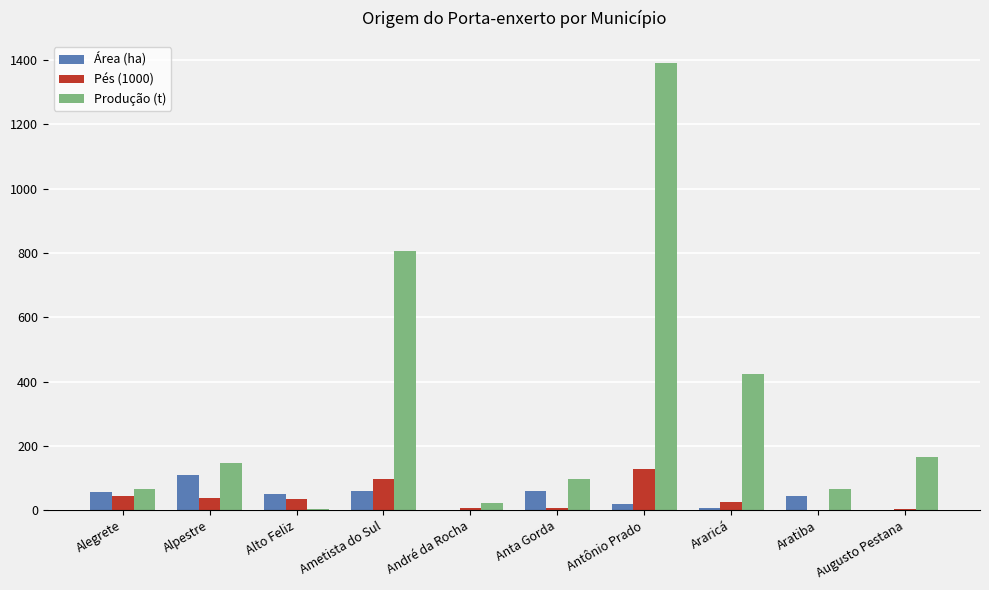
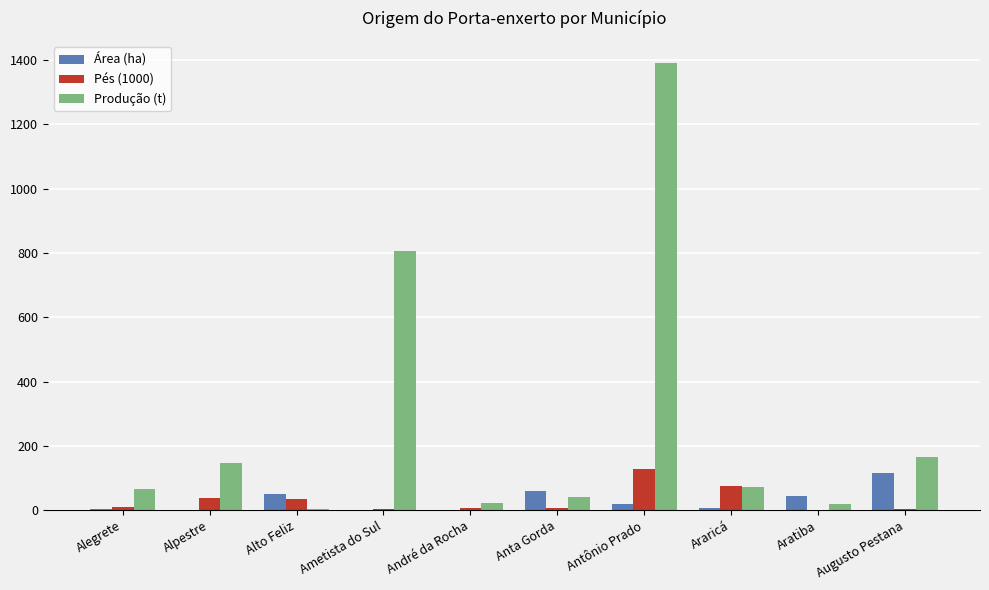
Área (ha), Alegrete: 60 -> 0
Pés (1000), Alegrete: 40 -> 10
Área (ha), Alpestre: 110 -> 0
Área (ha), Ametista do Sul: 60 -> 0
Pés (1000), Ametista do Sul: 100 -> 0
Produção (t), Anta Gorda: 100 -> 40
Pés (1000), Araricá: 30 -> 80
Produção (t), Araricá: 420 -> 70
Produção (t), Aratiba: 70 -> 20
Área (ha), Augusto Pestana: 0 -> 120
